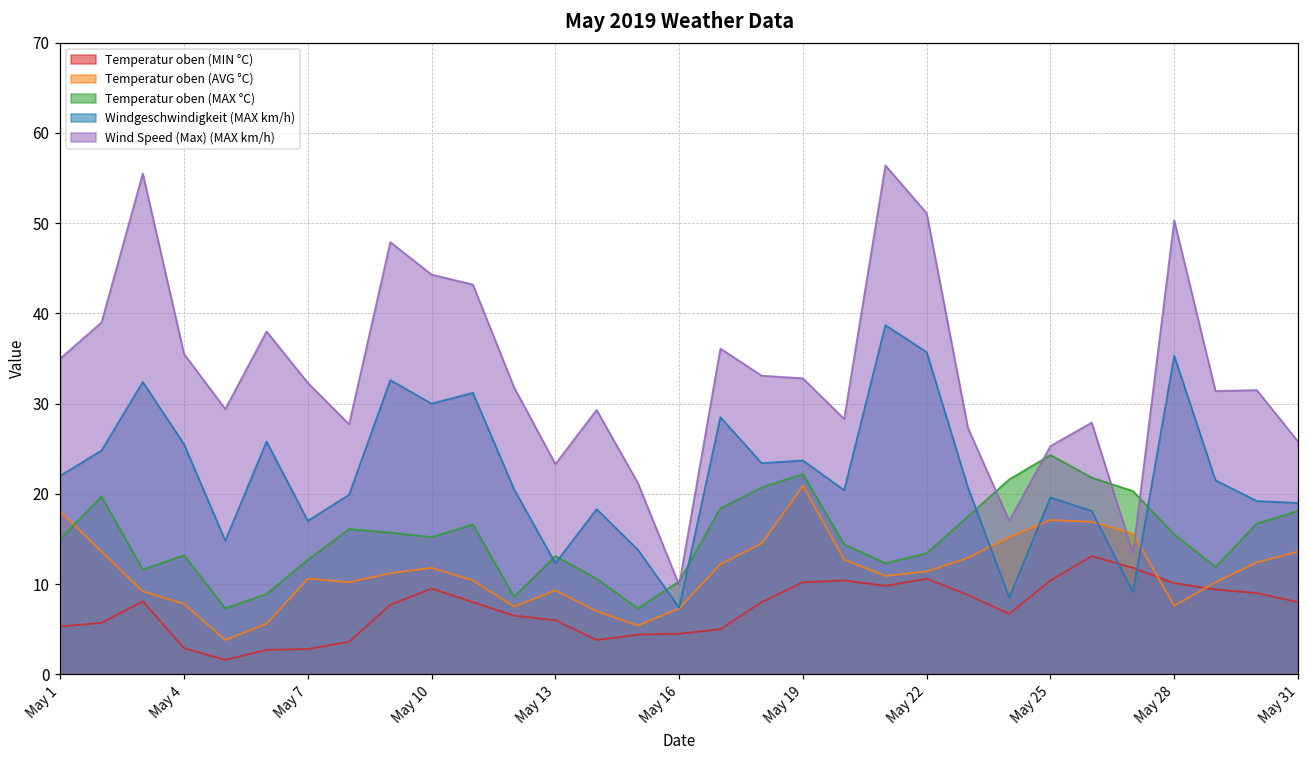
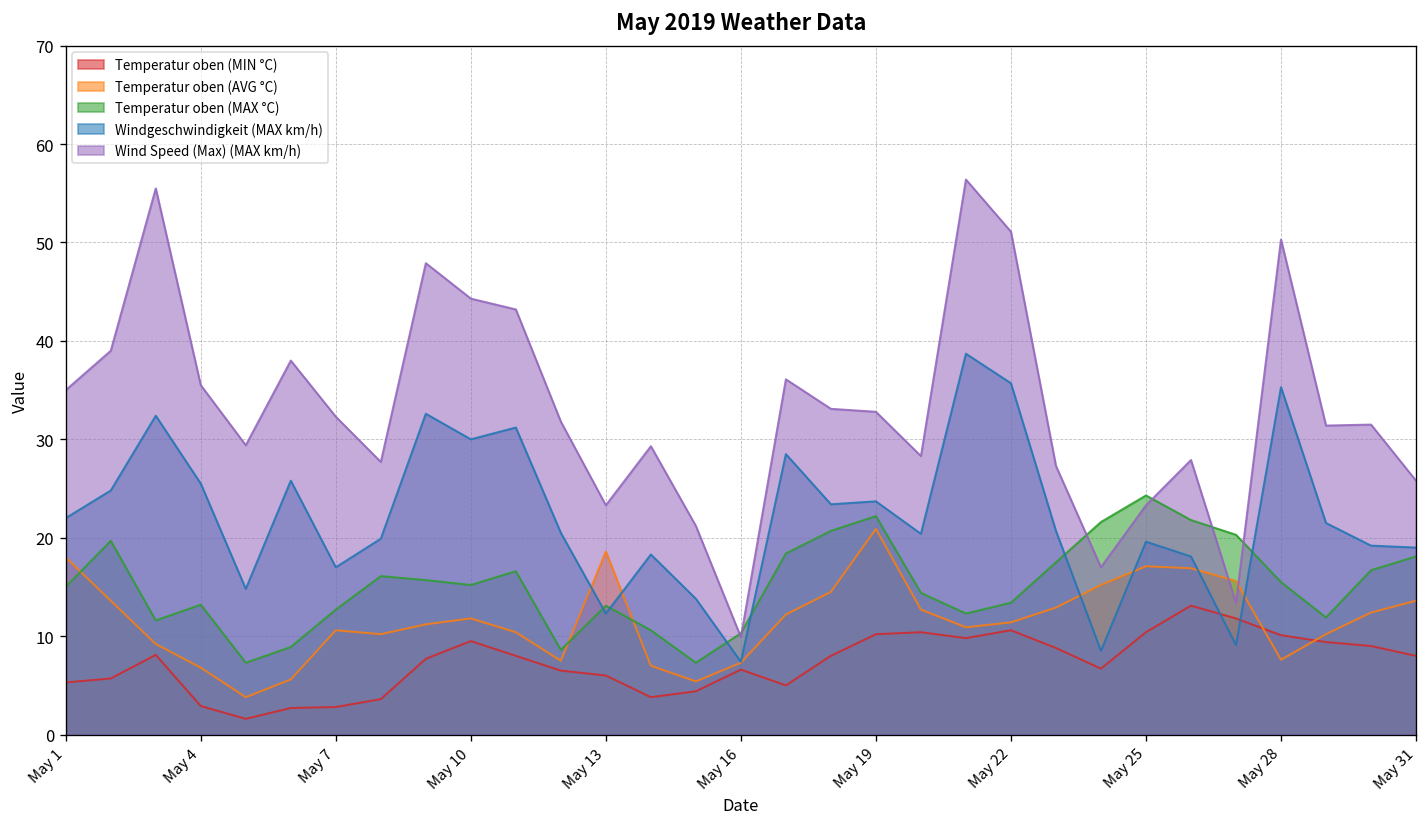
Temperatur oben (AVG °C), May 4: 8 -> 7
Temperatur oben (AVG °C), May 13: 9 -> 19
Temperatur oben (MIN °C), May 16: 5 -> 7
Wind Speed (Max) (MAX km/h), May 25: 25 -> 23
